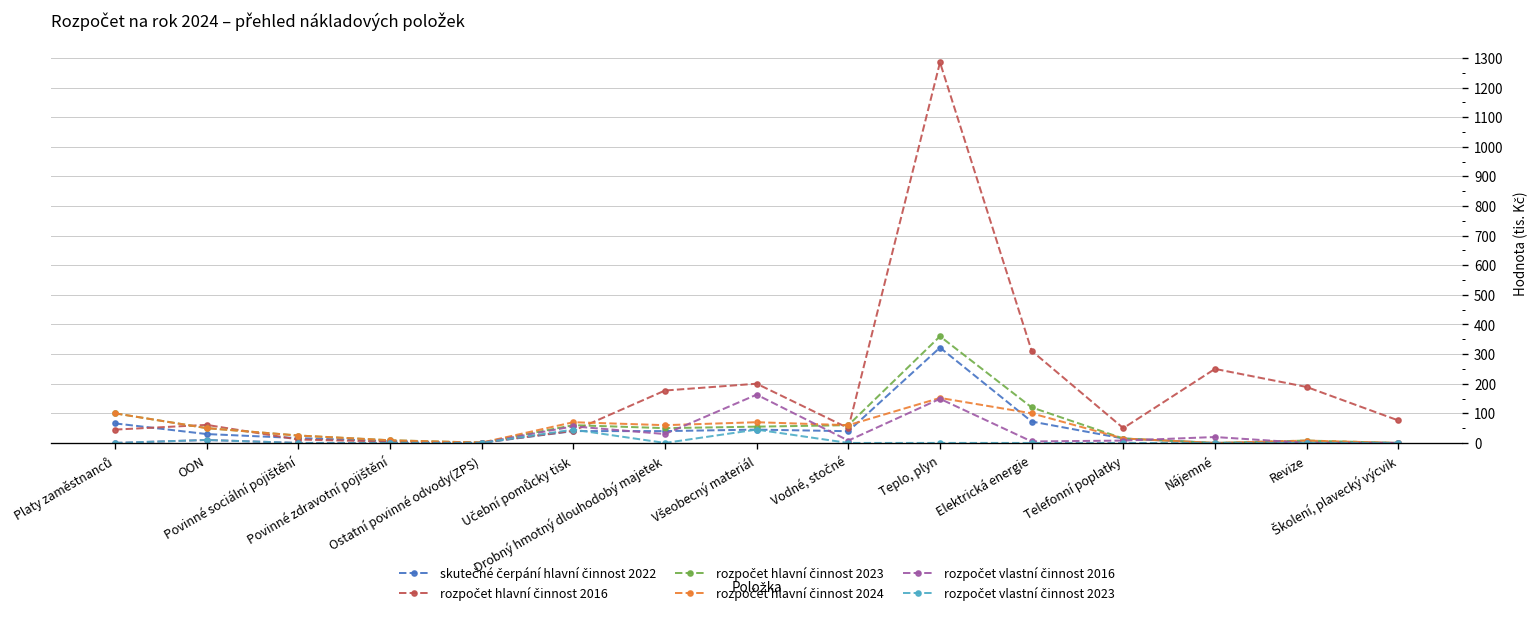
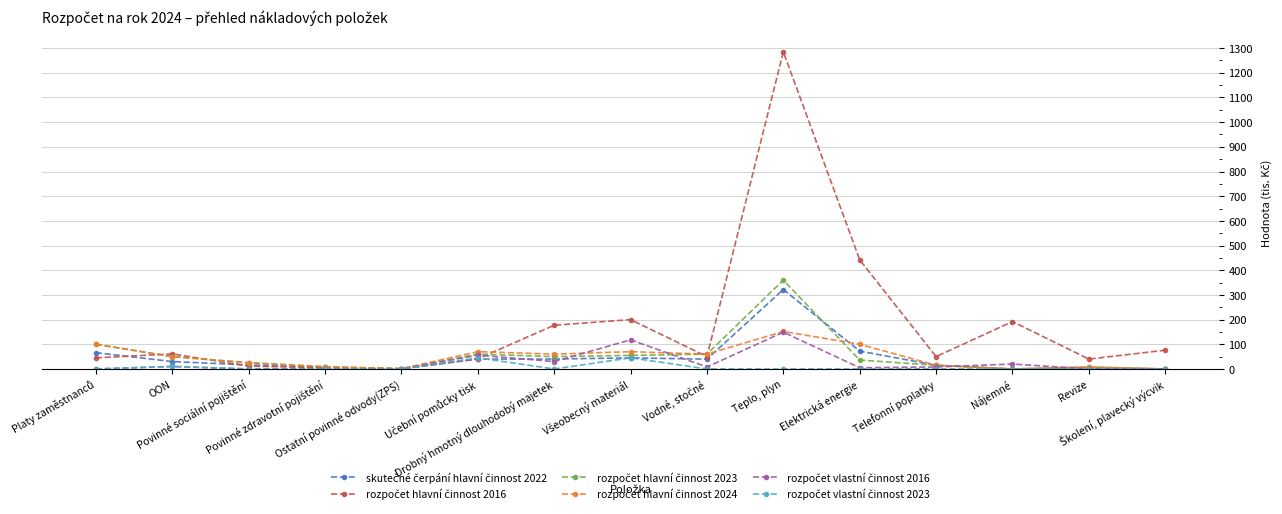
rozpočet vlastní činnost 2016, Všeobecný materiál: 160 -> 120
rozpočet hlavní činnost 2016, Elektrická energie: 310 -> 440
rozpočet hlavní činnost 2023, Elektrická energie: 120 -> 40
rozpočet hlavní činnost 2016, Nájemné: 250 -> 190
rozpočet hlavní činnost 2016, Revize: 190 -> 40
